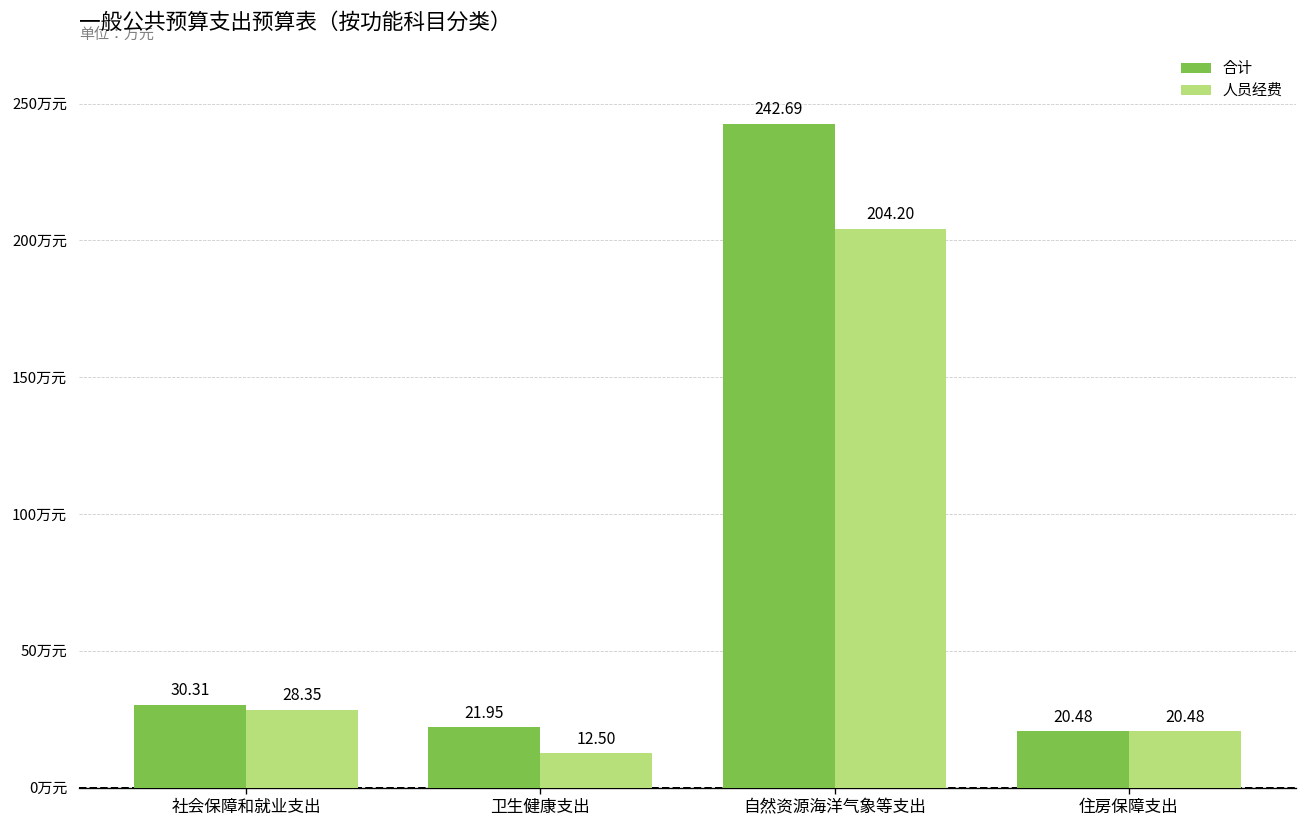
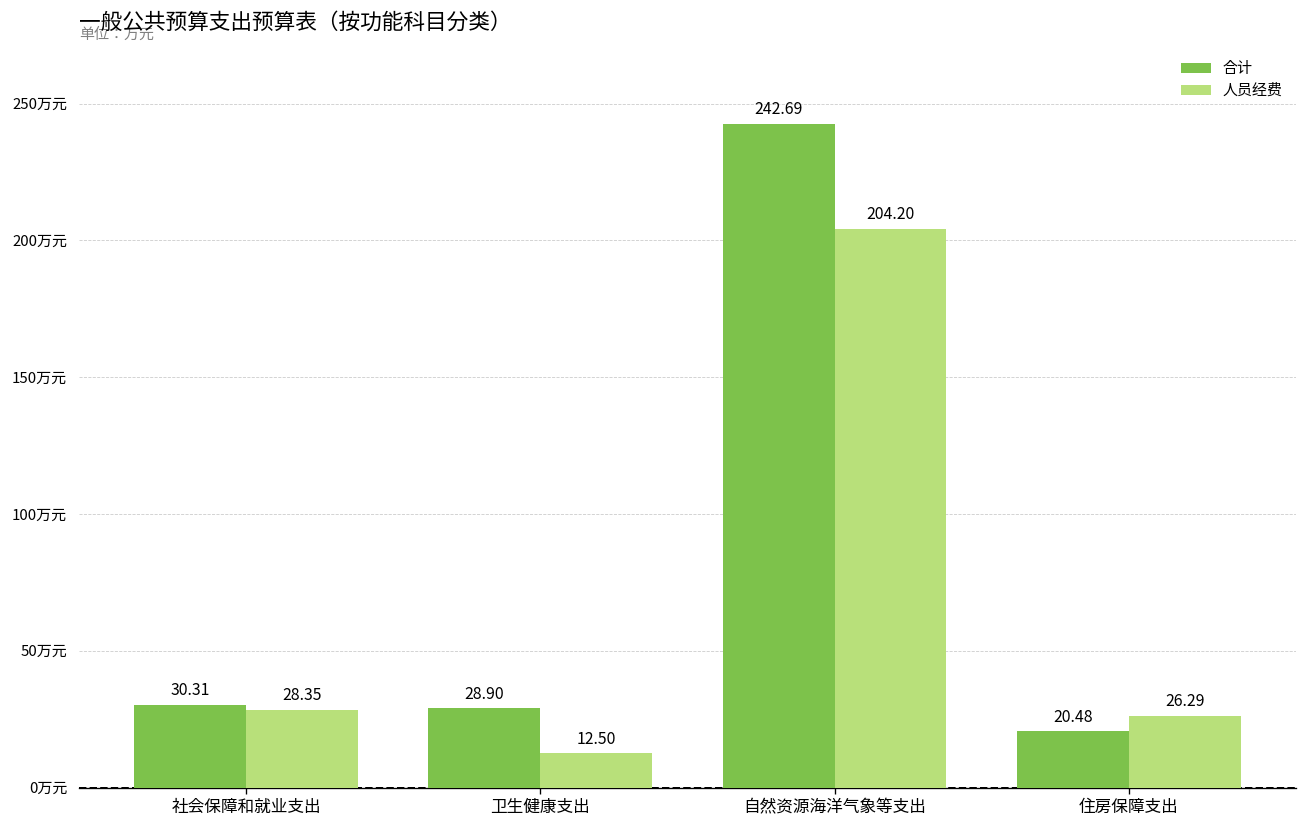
合计, 卫生健康支出: 21.95 -> 28.90
人员经费, 住房保障支出: 20.48 -> 26.29
